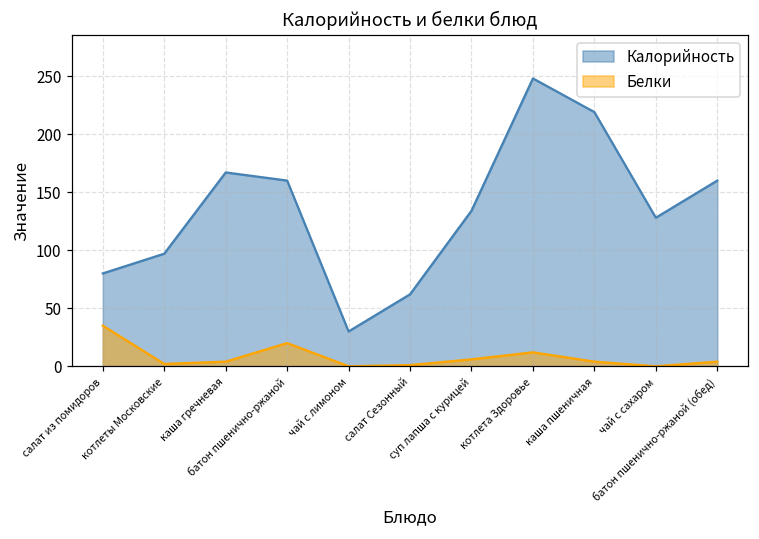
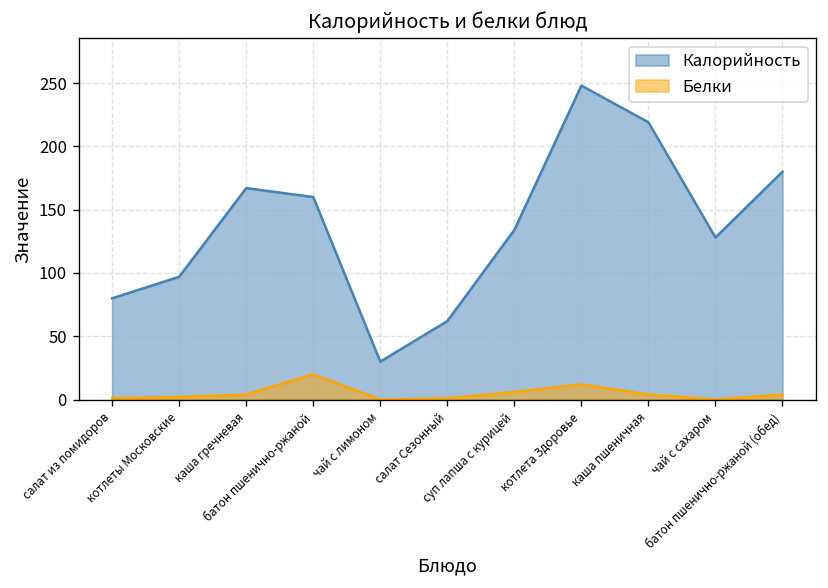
Белки, салат из помидоров: 35 -> 1
Калорийность, батон пшенично-ржаной (обед): 160 -> 180
